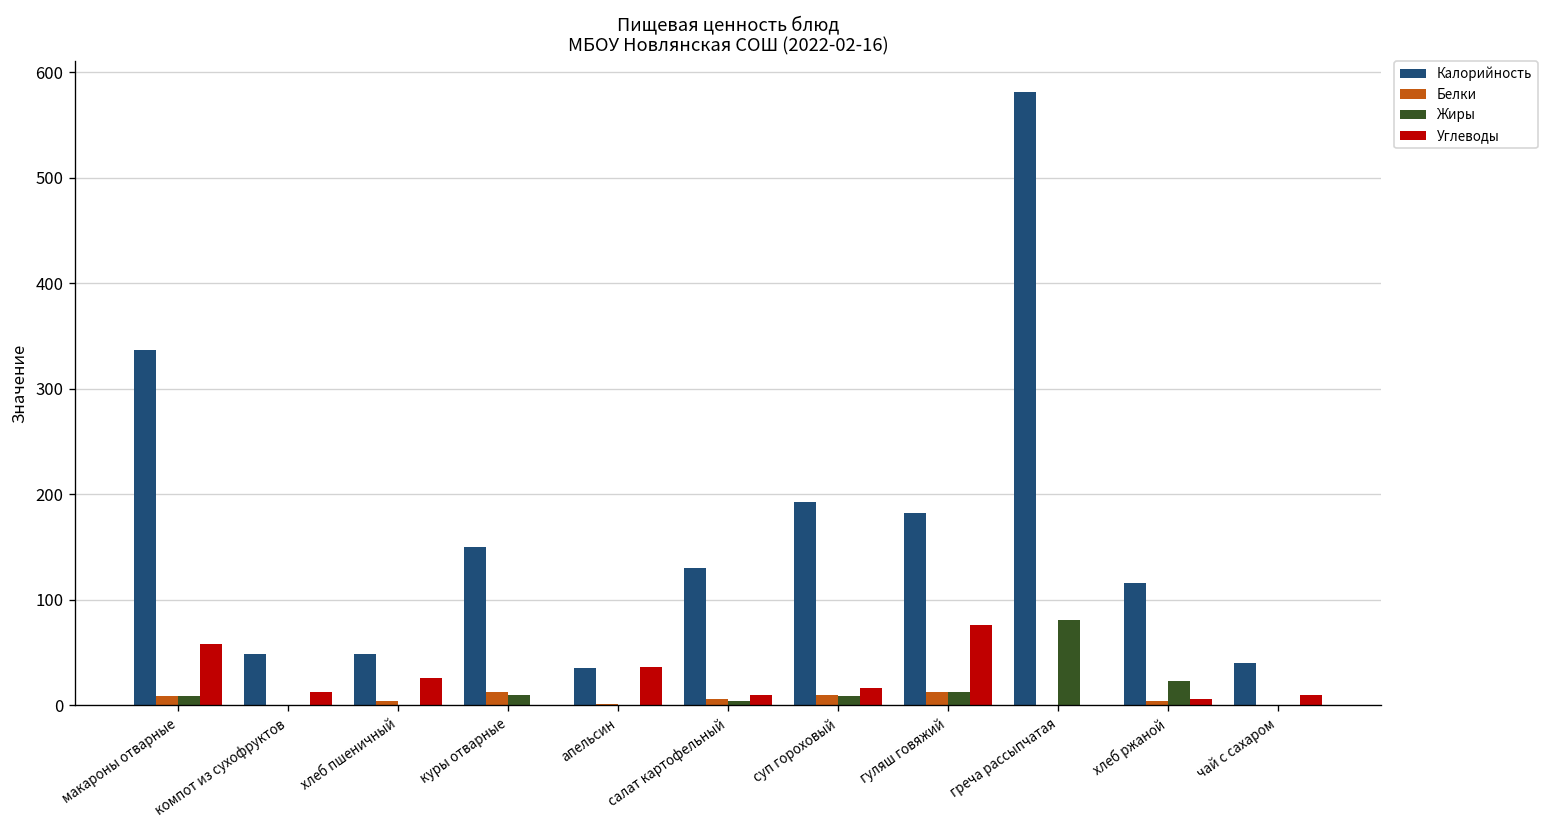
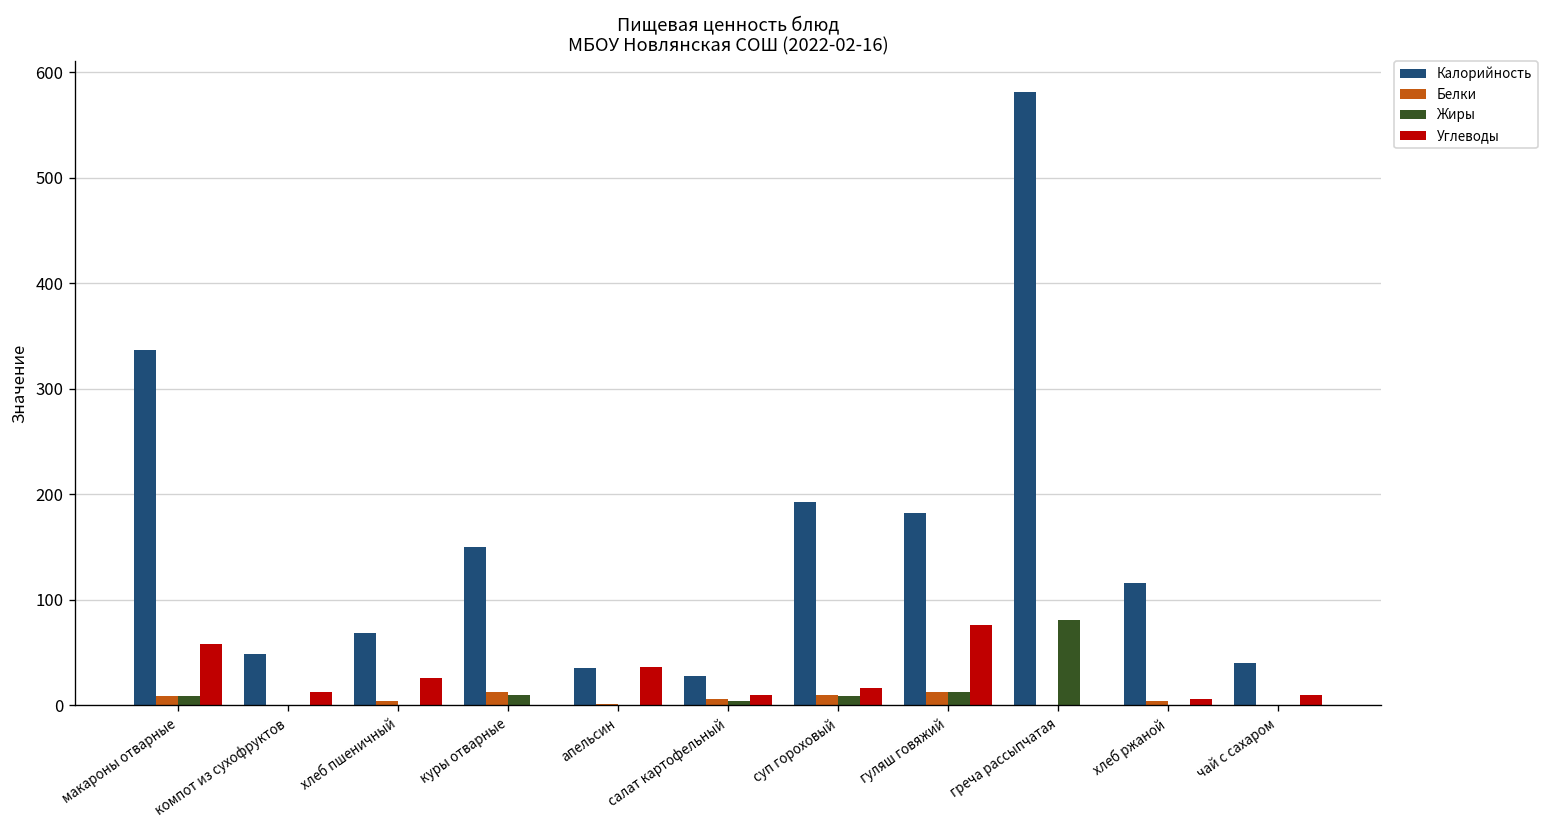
Калорийность, хлеб пшеничный: 50 -> 70
Калорийность, салат картофельный: 130 -> 30
Жиры, хлеб ржаной: 20 -> 0
